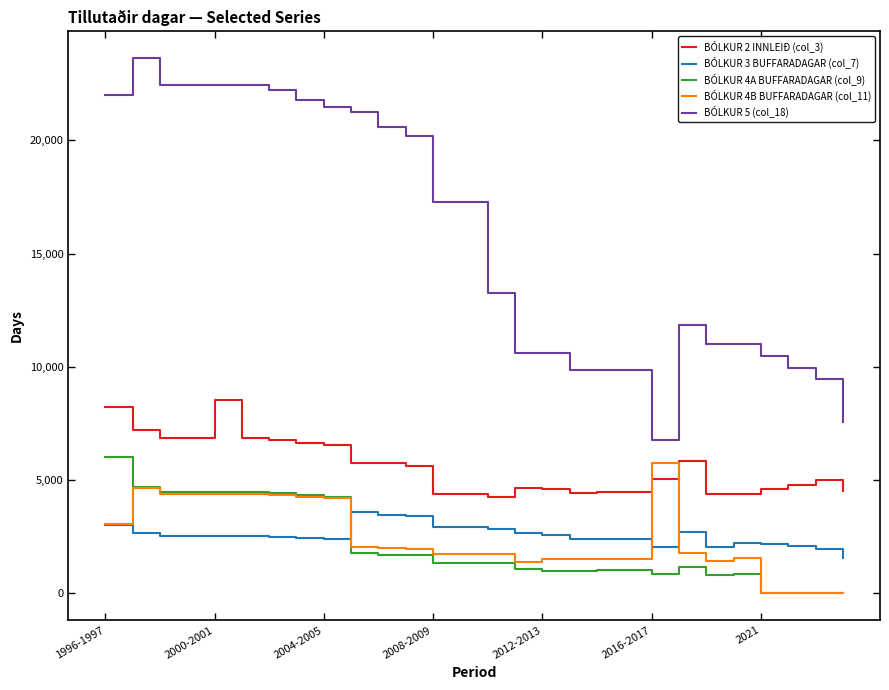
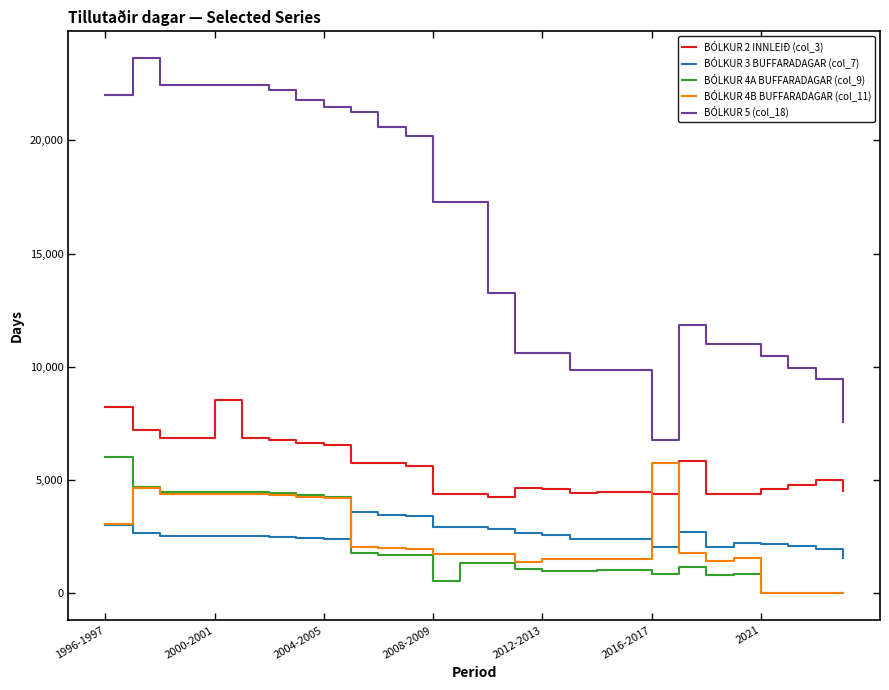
BÓLKUR 4A BUFFARADAGAR (col_9), 2008-2009: 1,300 -> 600
BÓLKUR 2 INNLEIÐ (col_3), 2016-2017: 5,100 -> 4,400
